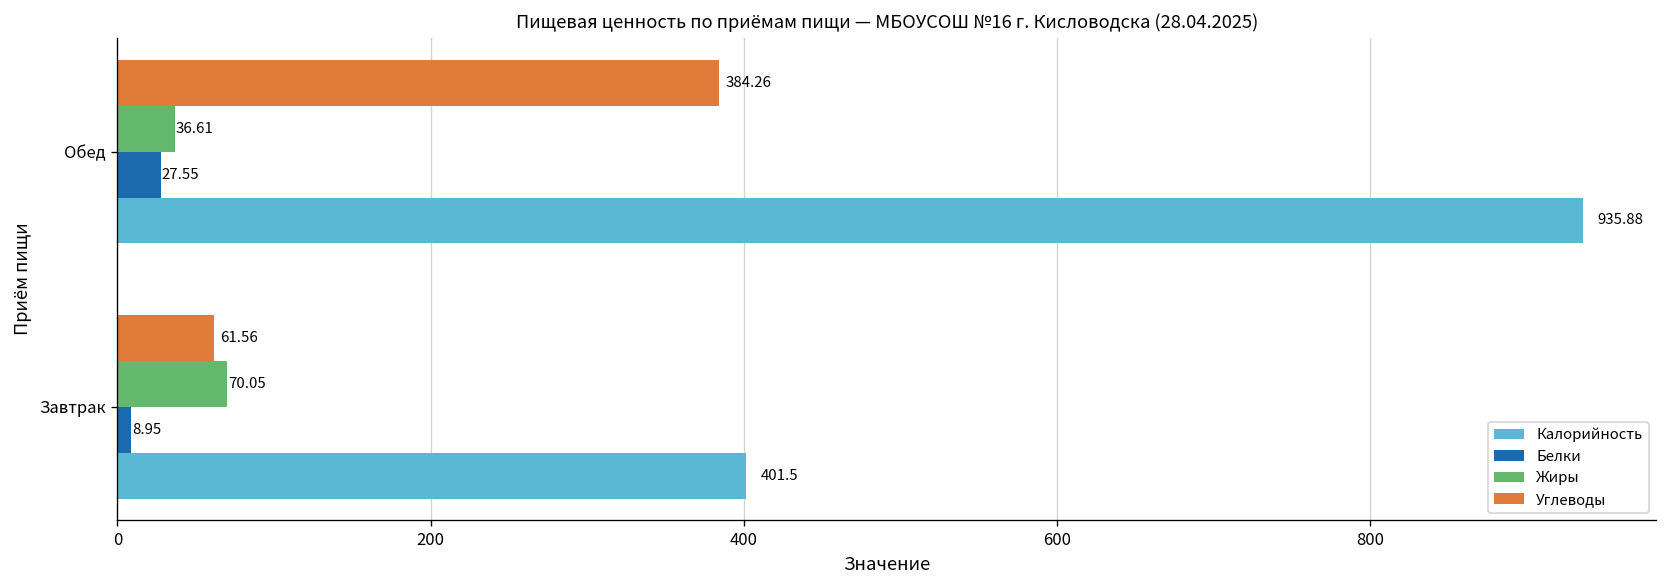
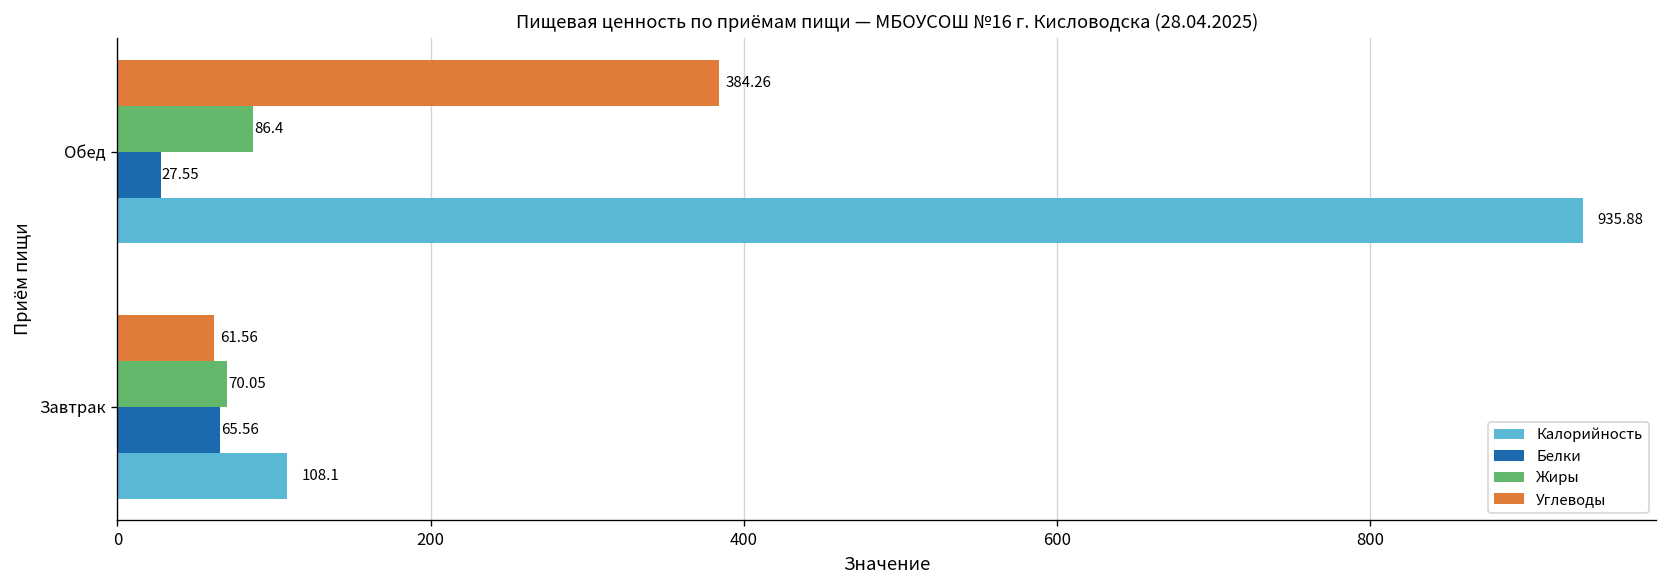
Жиры, Обед: 36.61 -> 86.4
Белки, Завтрак: 8.95 -> 65.56
Калорийность, Завтрак: 401.5 -> 108.1
